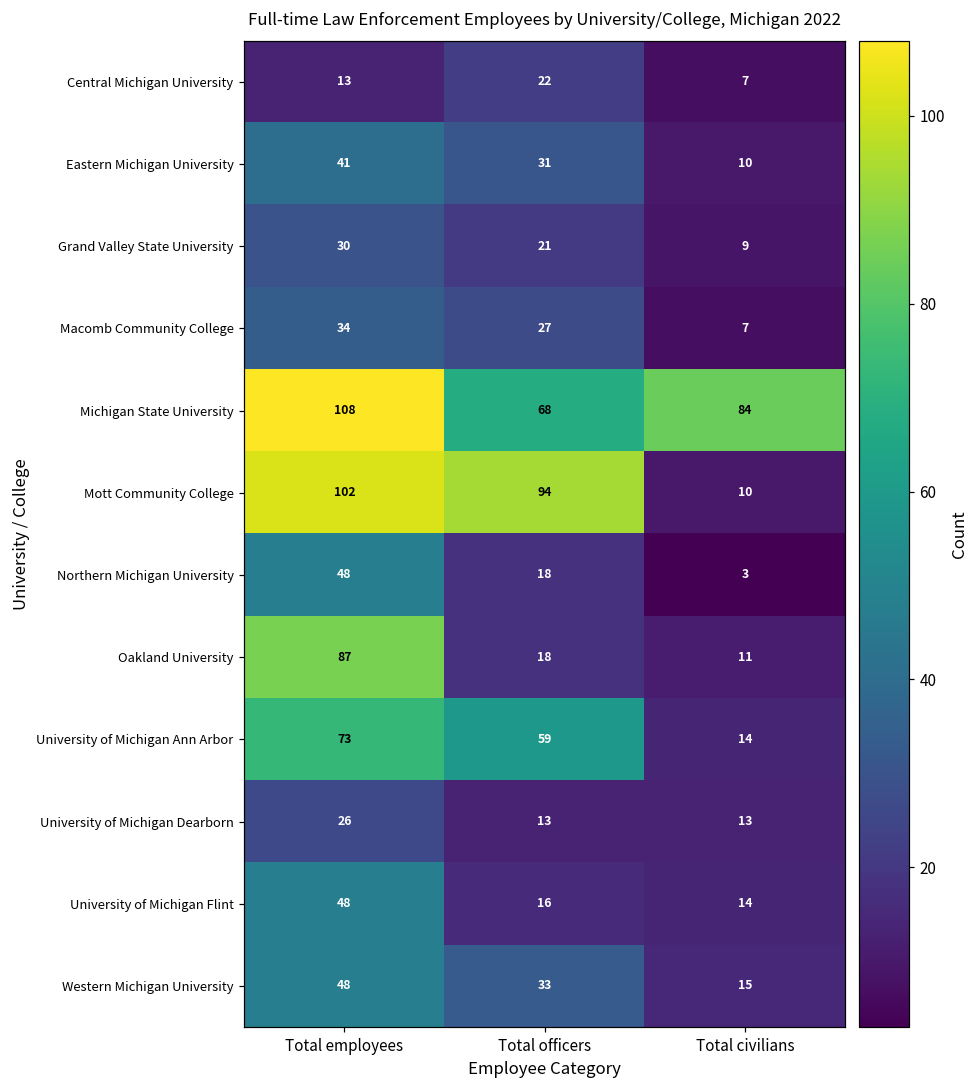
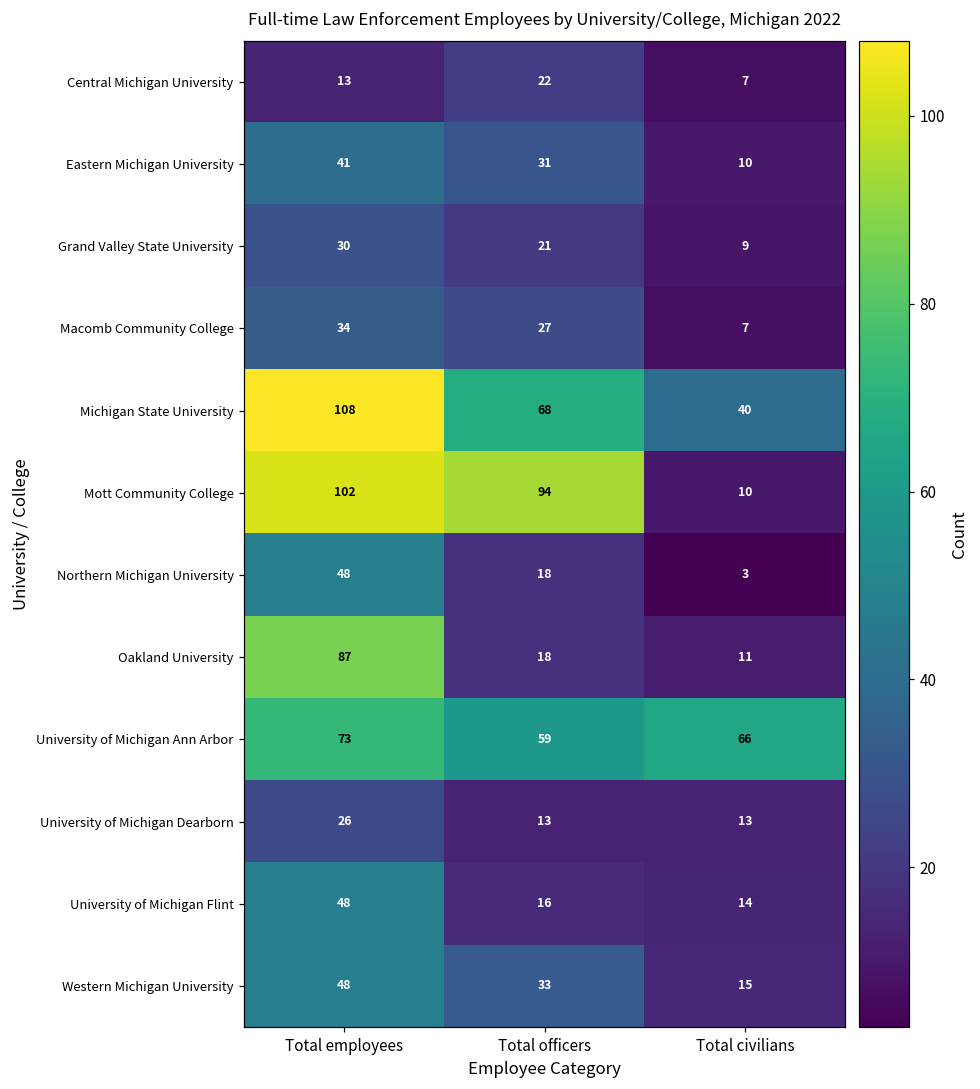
Michigan State University, Total civilians: 84 -> 40
University of Michigan Ann Arbor, Total civilians: 14 -> 66
